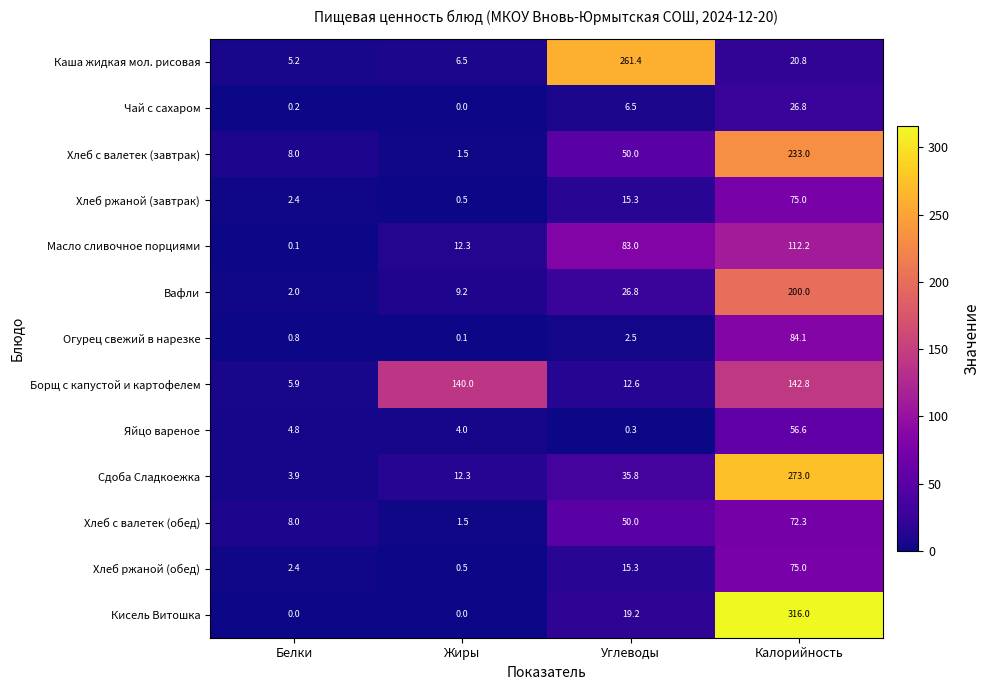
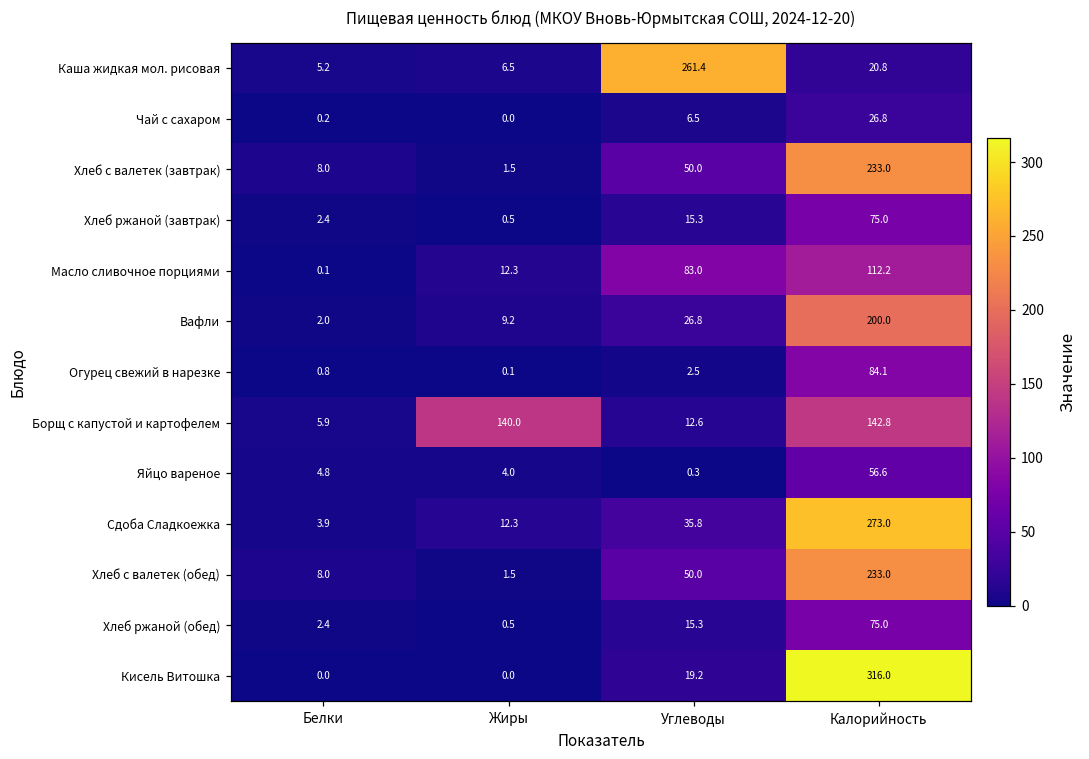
Хлеб с валетек (обед), Калорийность: 72.3 -> 233.0
